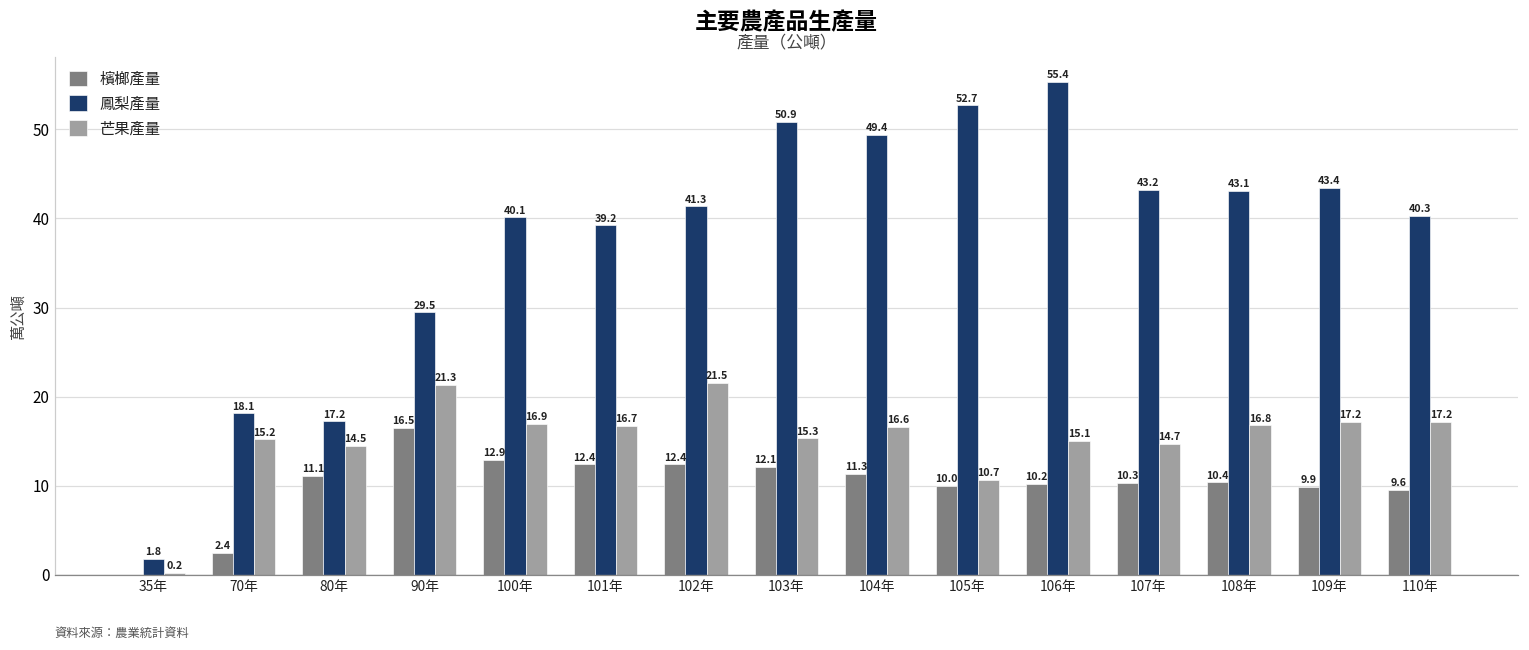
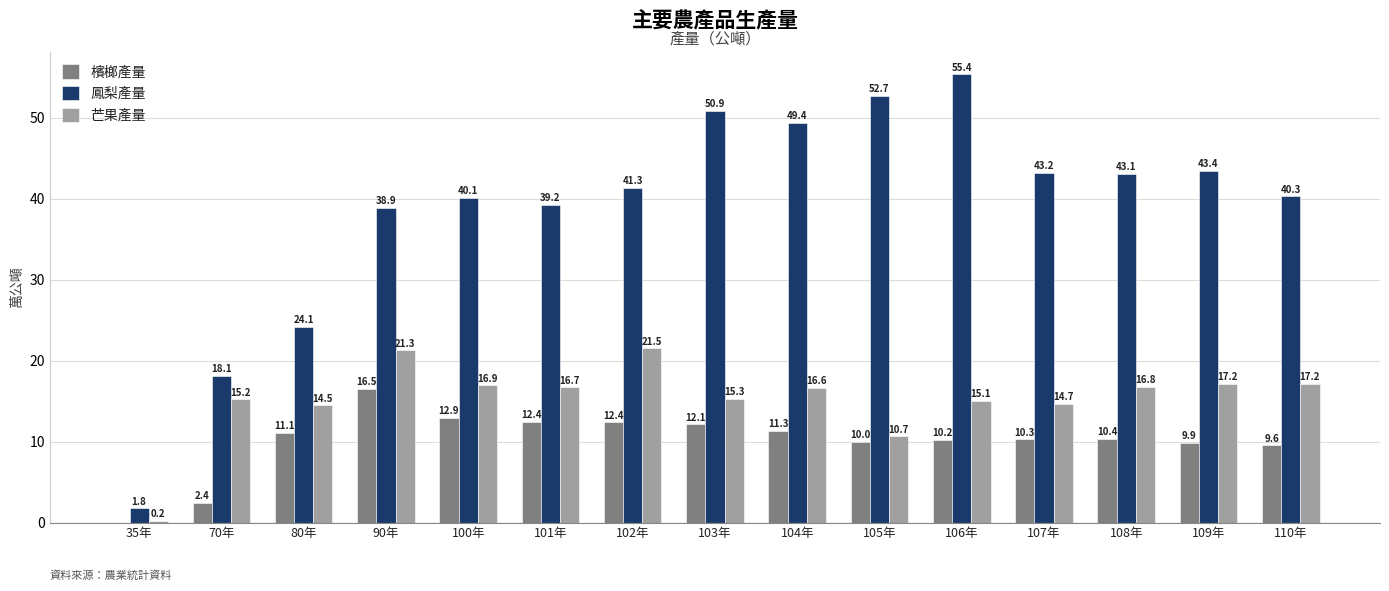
鳳梨產量, 80年: 17.2 -> 24.1
鳳梨產量, 90年: 29.5 -> 38.9
